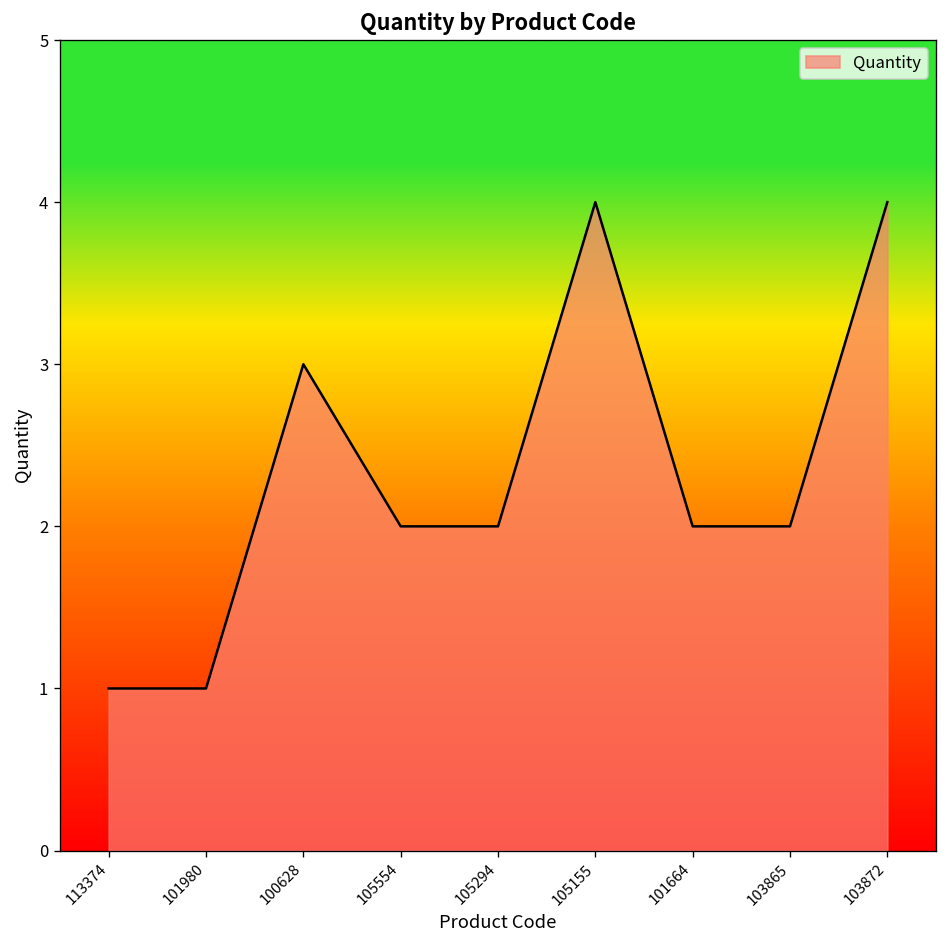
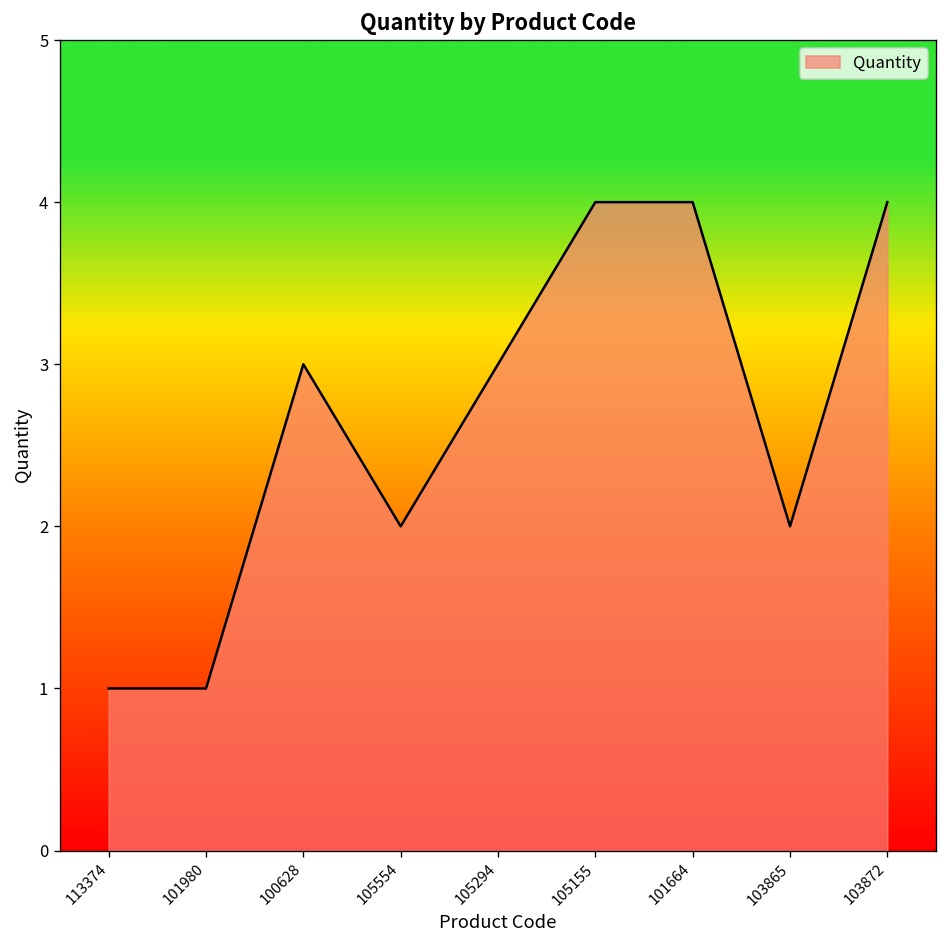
105294: 2 -> 3
101664: 2 -> 4
